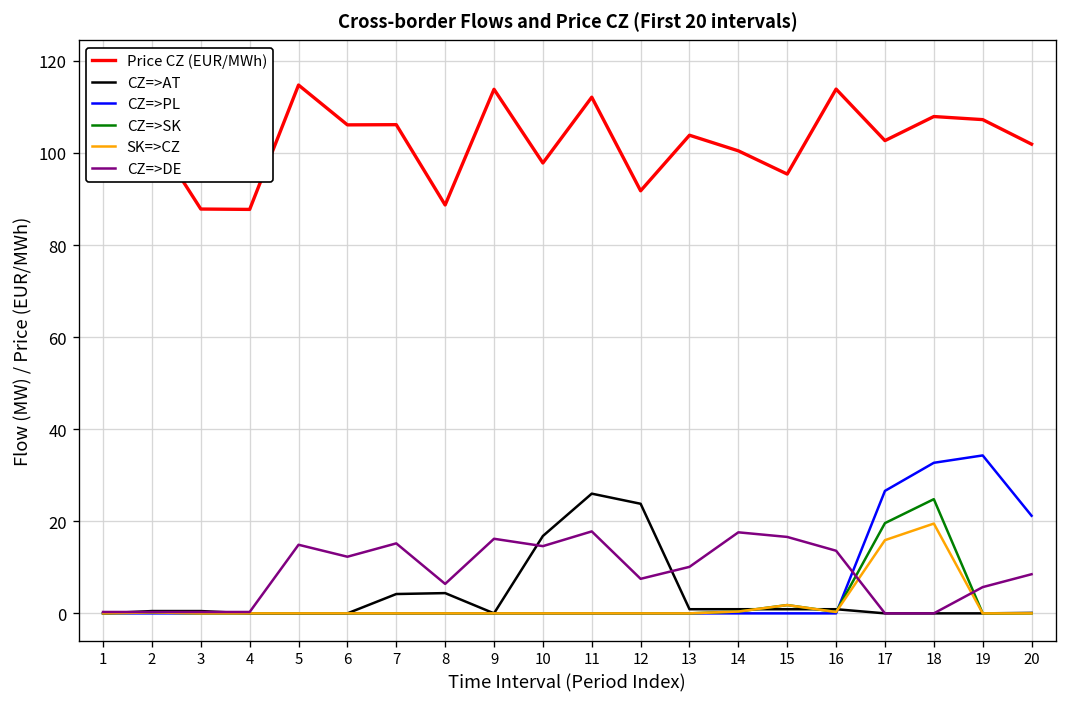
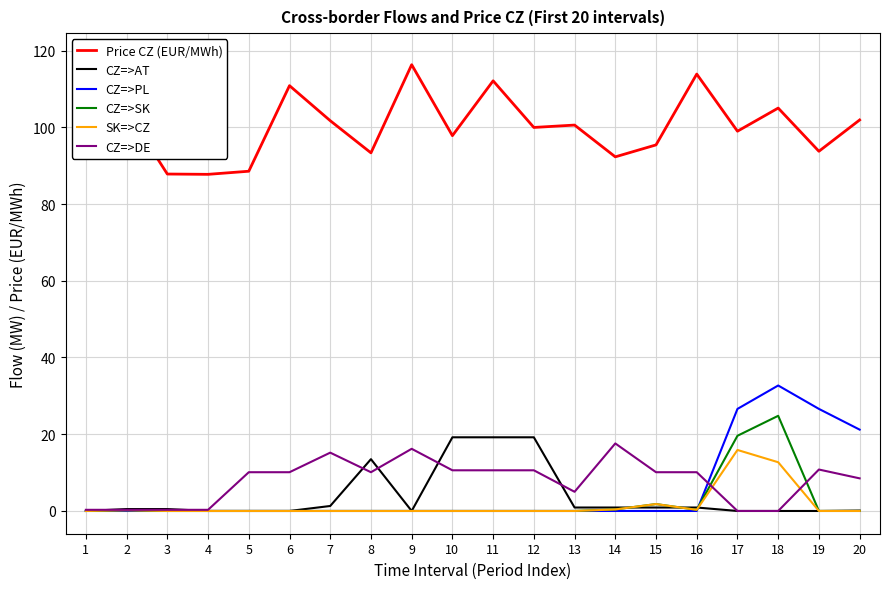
Price CZ (EUR/MWh), 5: 115 -> 89
CZ=>DE, 5: 15 -> 10
Price CZ (EUR/MWh), 6: 106 -> 111
CZ=>DE, 6: 12 -> 10
Price CZ (EUR/MWh), 7: 106 -> 102
CZ=>AT, 7: 4 -> 1
Price CZ (EUR/MWh), 8: 89 -> 93
CZ=>AT, 8: 4 -> 14
CZ=>DE, 8: 6 -> 10
Price CZ (EUR/MWh), 9: 114 -> 116
CZ=>AT, 10: 17 -> 19
CZ=>DE, 10: 15 -> 11
CZ=>AT, 11: 26 -> 19
CZ=>DE, 11: 18 -> 11
Price CZ (EUR/MWh), 12: 92 -> 100
CZ=>AT, 12: 24 -> 19
CZ=>DE, 12: 8 -> 11
Price CZ (EUR/MWh), 13: 104 -> 101
CZ=>DE, 13: 10 -> 5
Price CZ (EUR/MWh), 14: 100 -> 92
CZ=>DE, 15: 17 -> 10
CZ=>DE, 16: 14 -> 10
Price CZ (EUR/MWh), 17: 103 -> 99
Price CZ (EUR/MWh), 18: 108 -> 105
SK=>CZ, 18: 20 -> 13
Price CZ (EUR/MWh), 19: 107 -> 94
CZ=>PL, 19: 34 -> 27
CZ=>DE, 19: 6 -> 11
